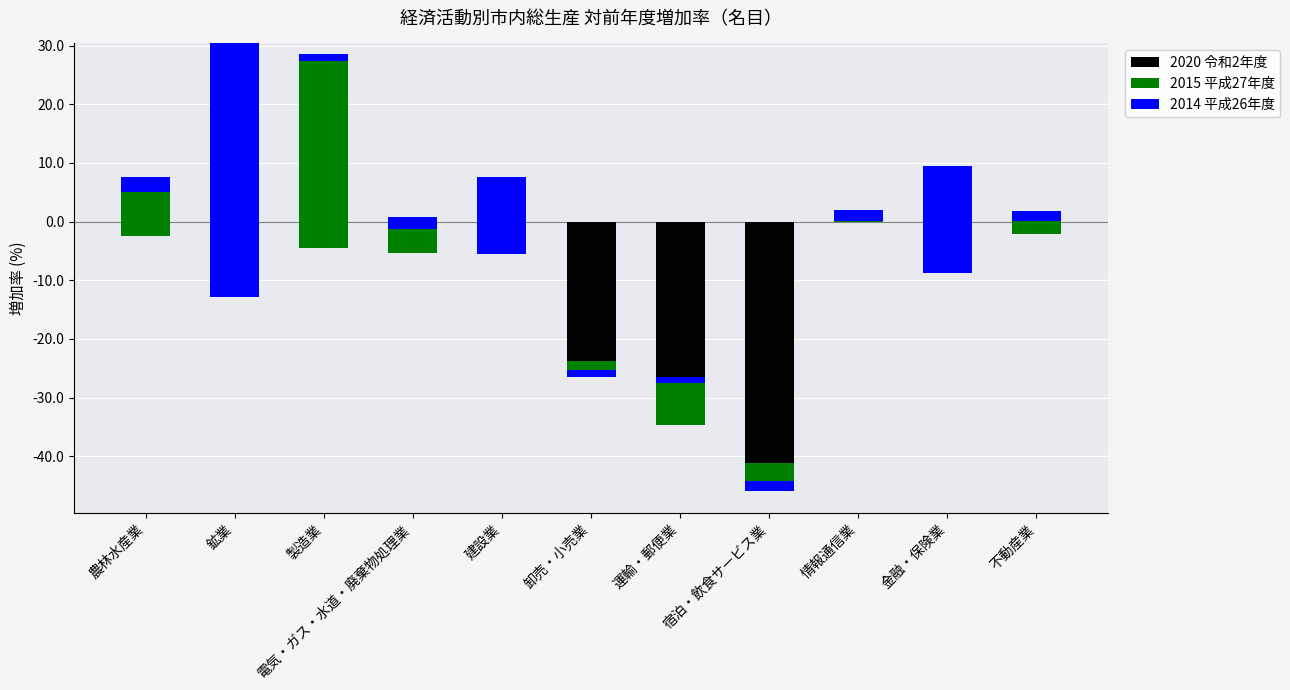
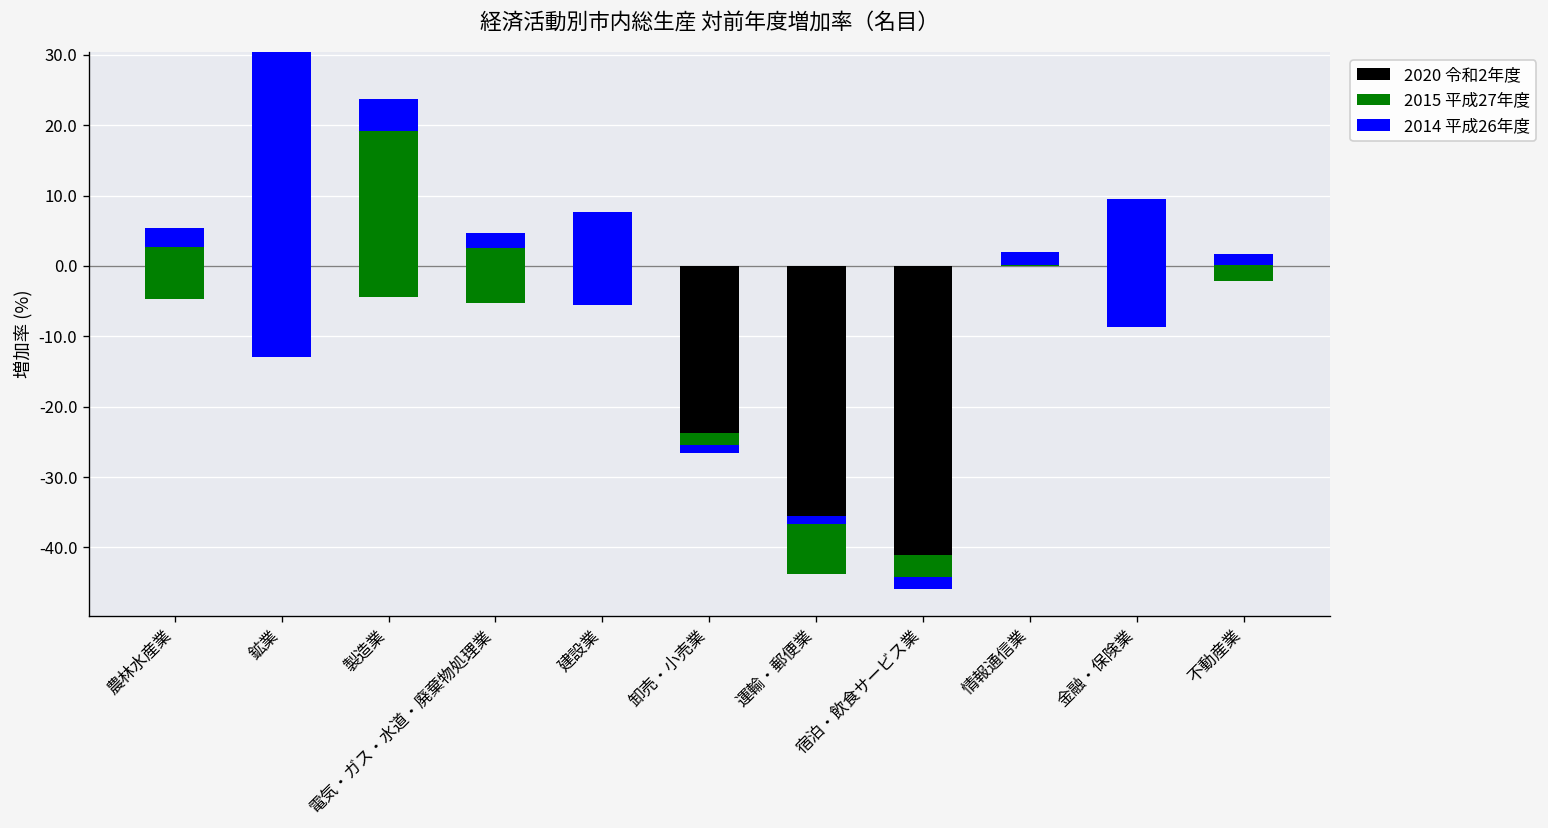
2020 令和2年度, 農林水産業: -2 -> -5
2015 平成27年度, 製造業: 33 -> 28
2014 平成26年度, 製造業: -1 -> -5
2015 平成27年度, 電気・ガス・水道・廃棄物処理業: 4 -> 8
2020 令和2年度, 運輸・郵便業: -35 -> -44
